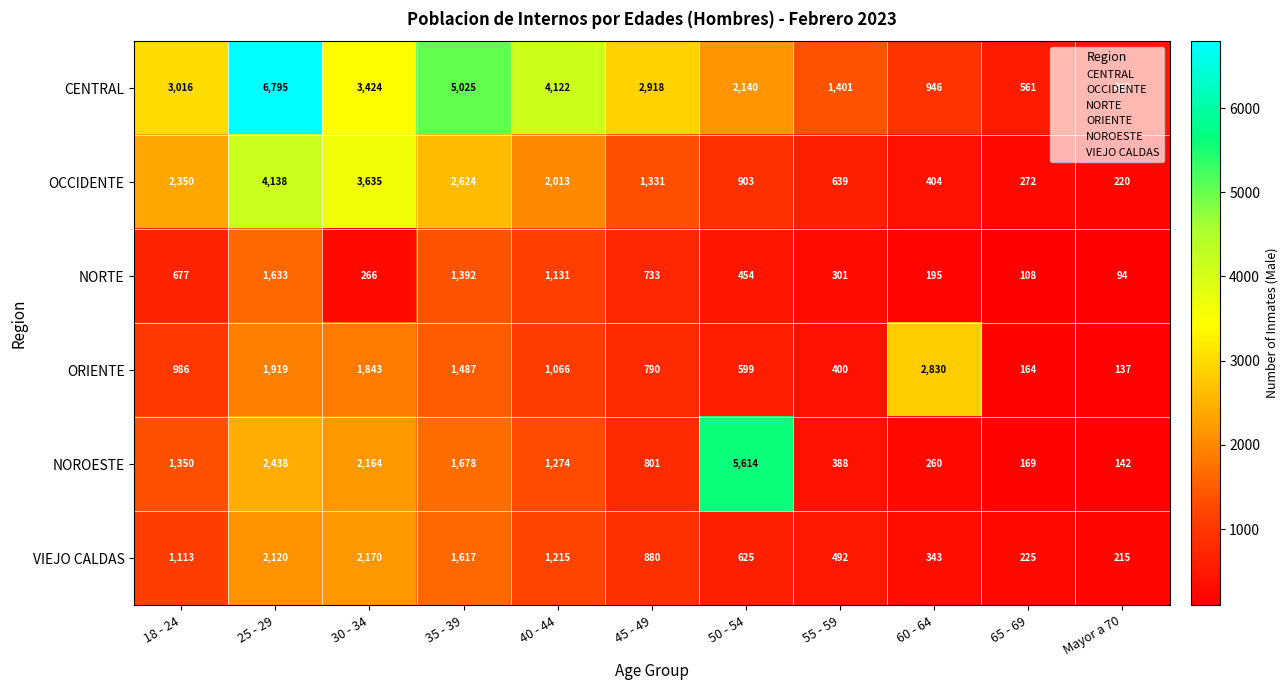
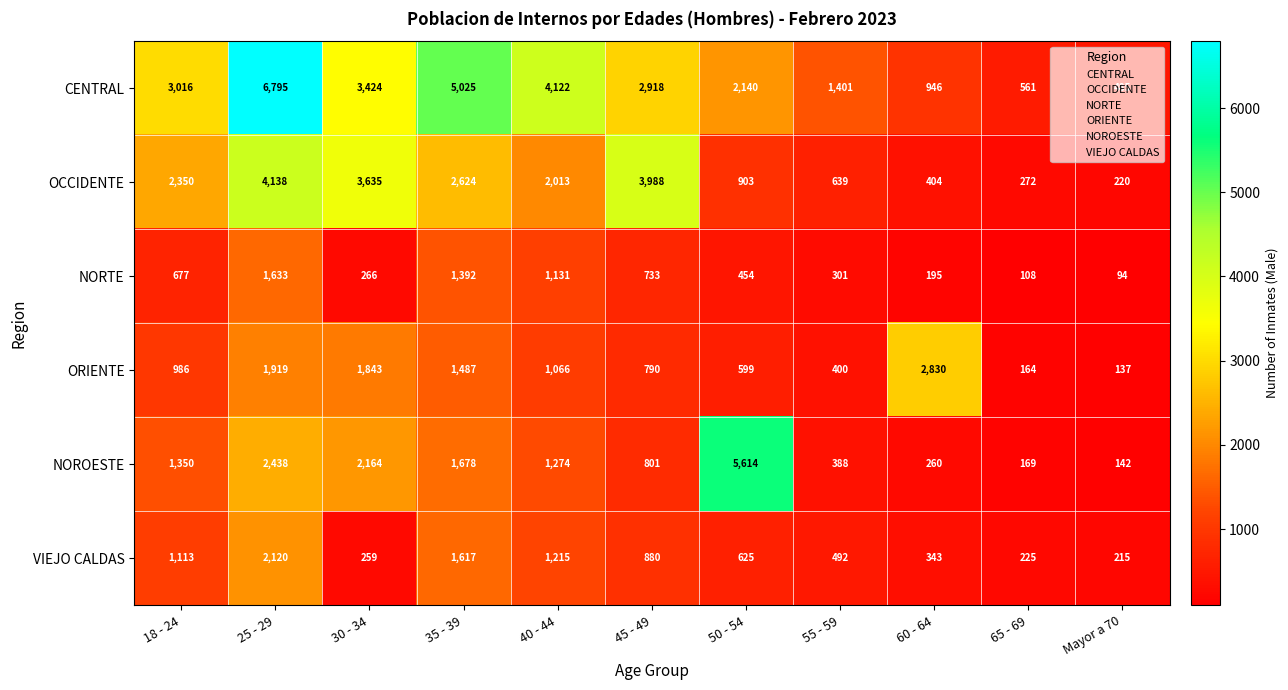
OCCIDENTE, 45 - 49: 1,331 -> 3,988
VIEJO CALDAS, 30 - 34: 2,170 -> 259
